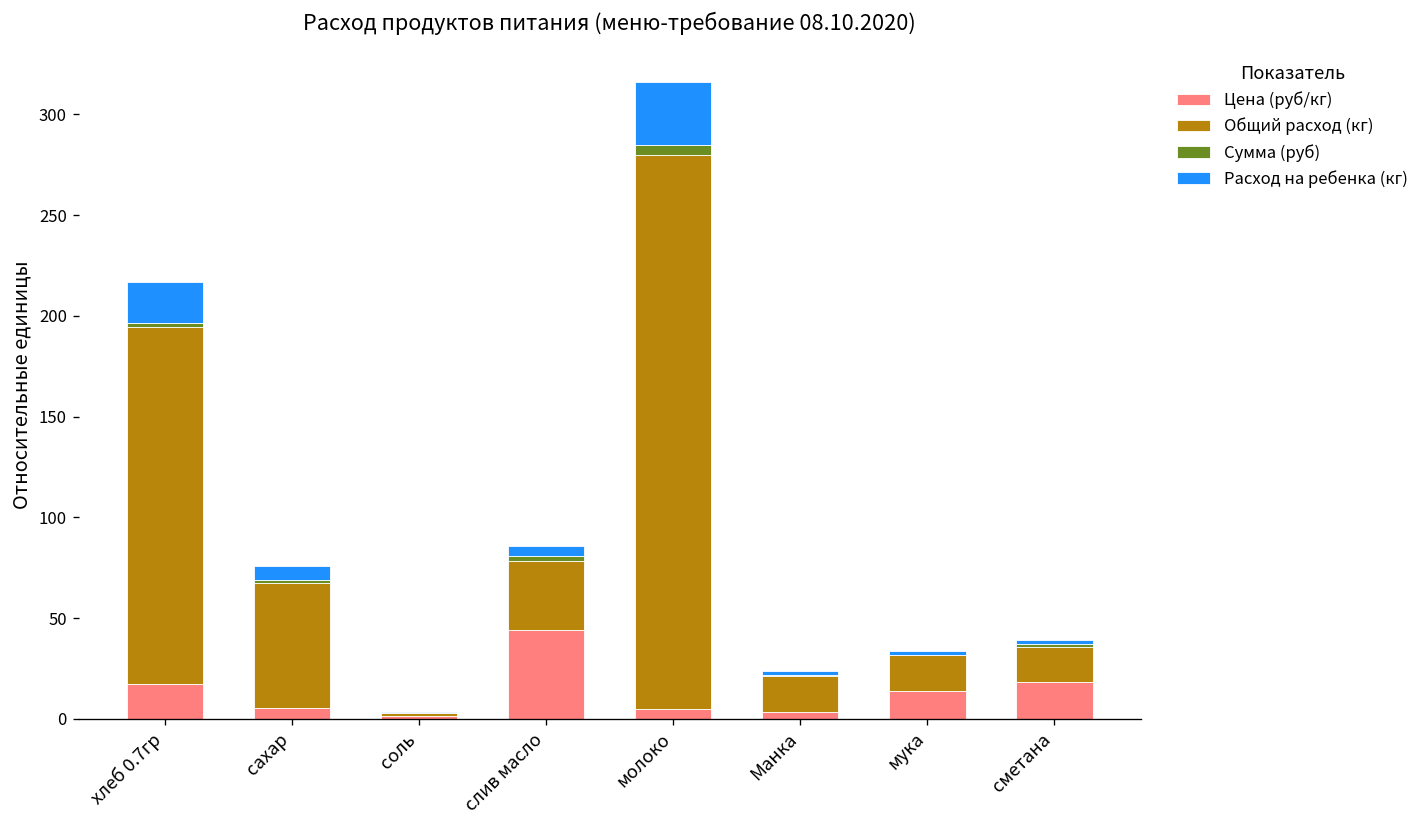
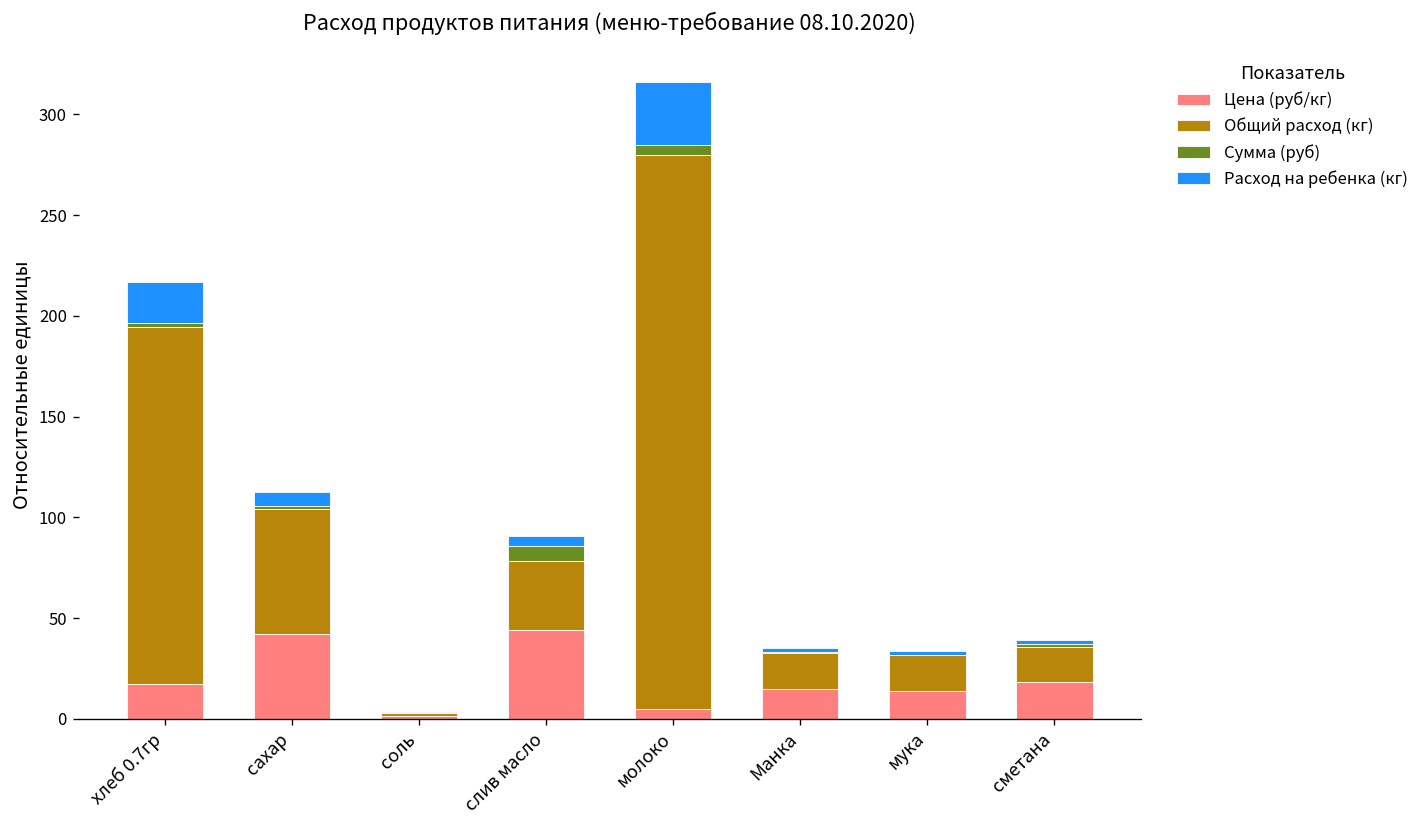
Цена (руб/кг), сахар: 6 -> 42
Сумма (руб), слив масло: 3 -> 7
Цена (руб/кг), Манка: 4 -> 15
